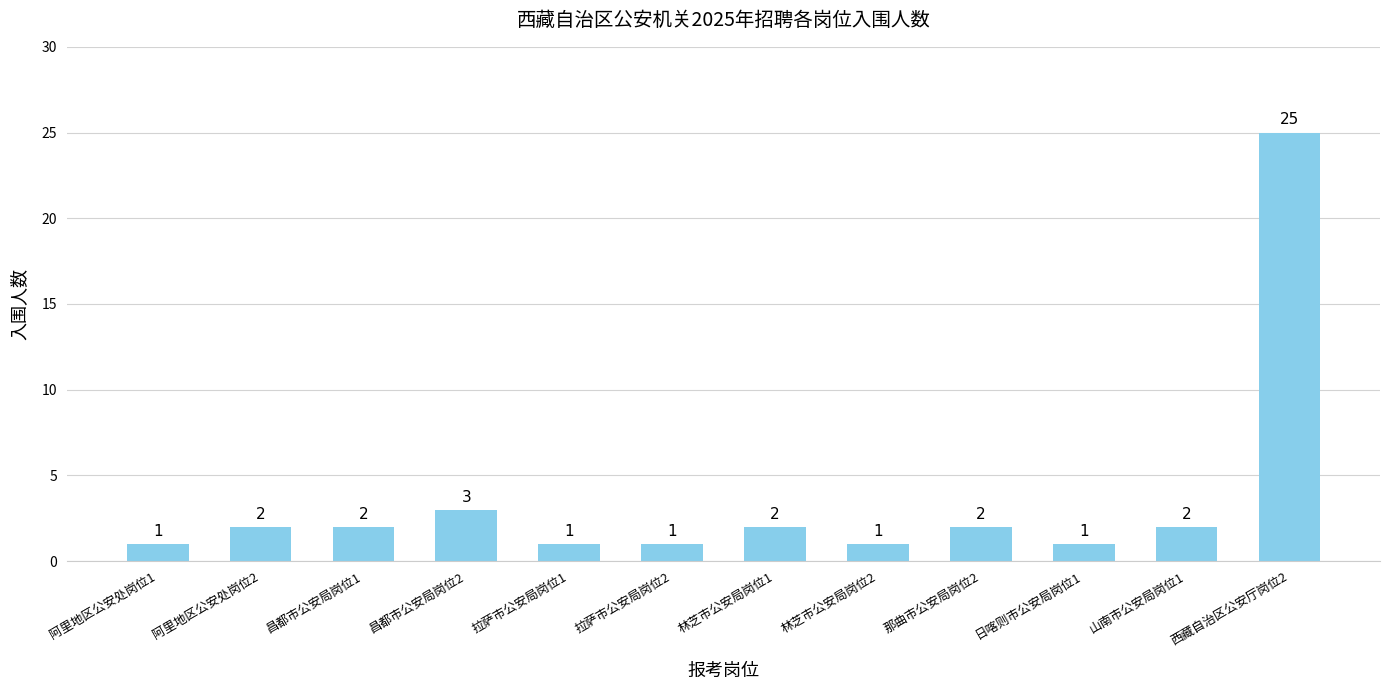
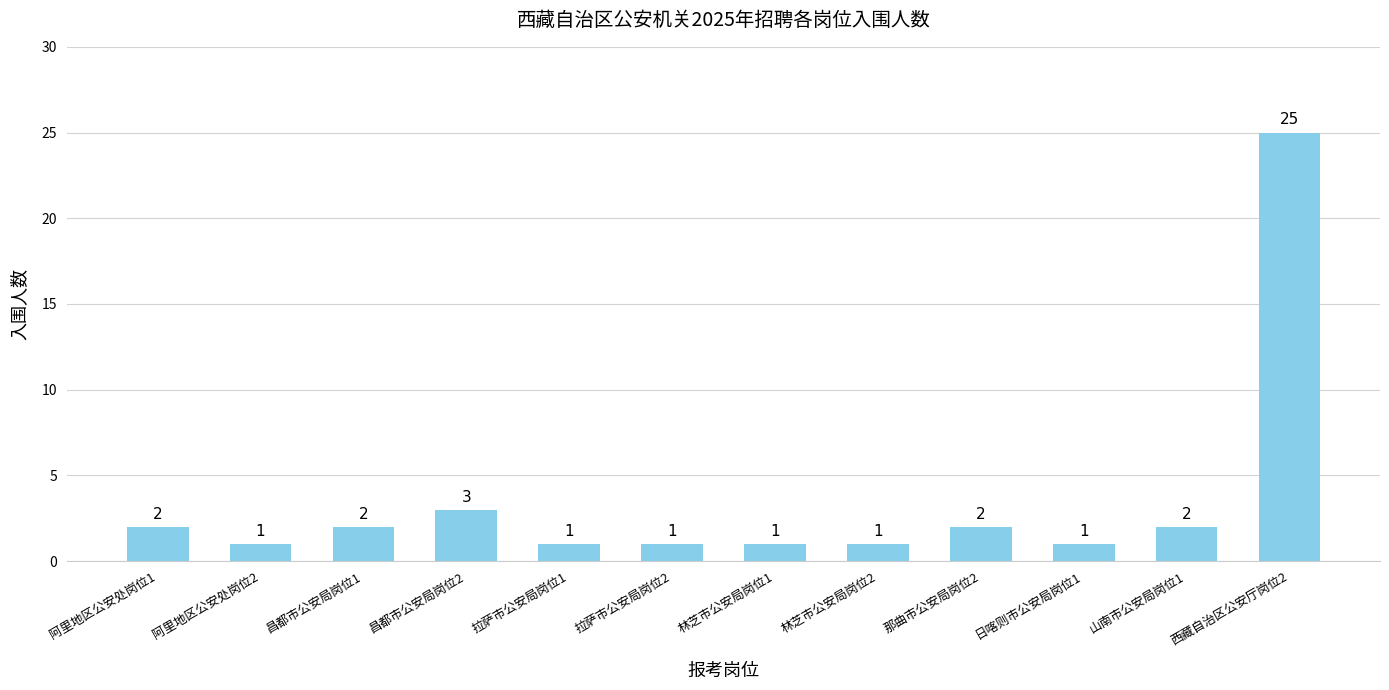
阿里地区公安处岗位1: 1 -> 2
阿里地区公安处岗位2: 2 -> 1
林芝市公安局岗位1: 2 -> 1
